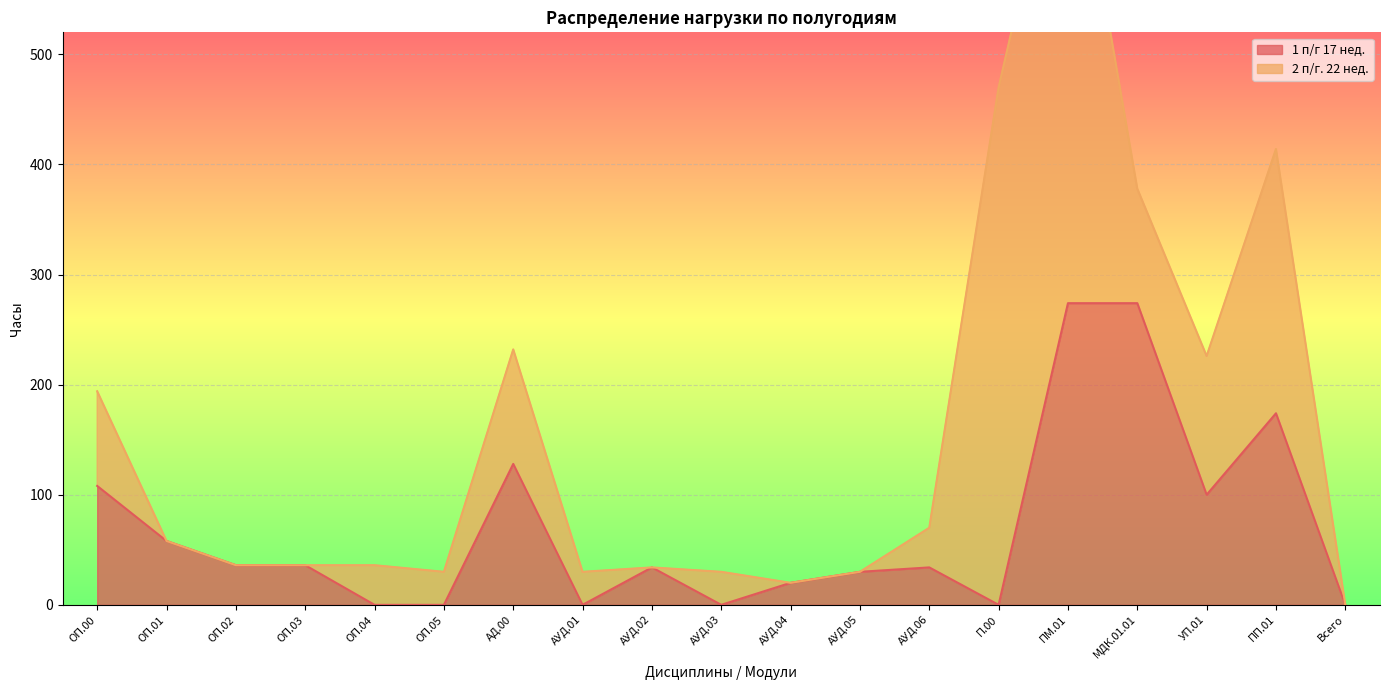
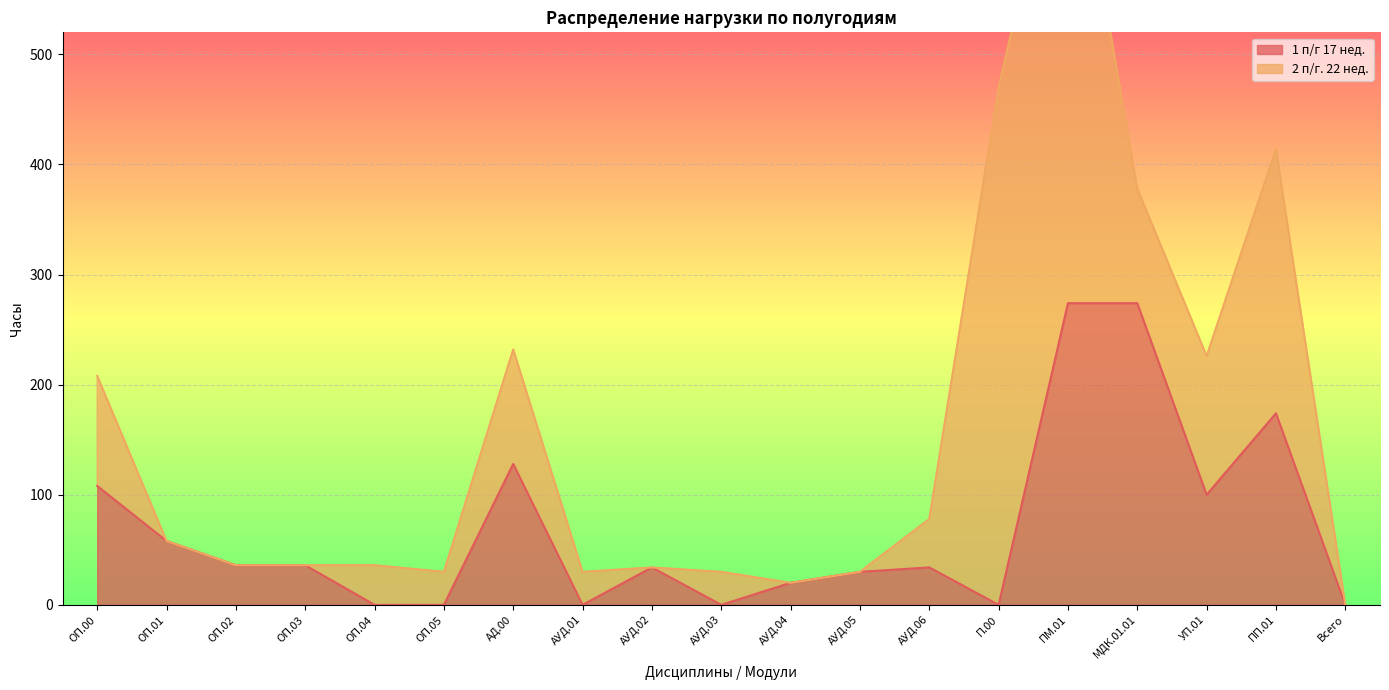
2 п/г. 22 нед., ОП.00: 86 -> 100
2 п/г. 22 нед., АУД.06: 36 -> 44
